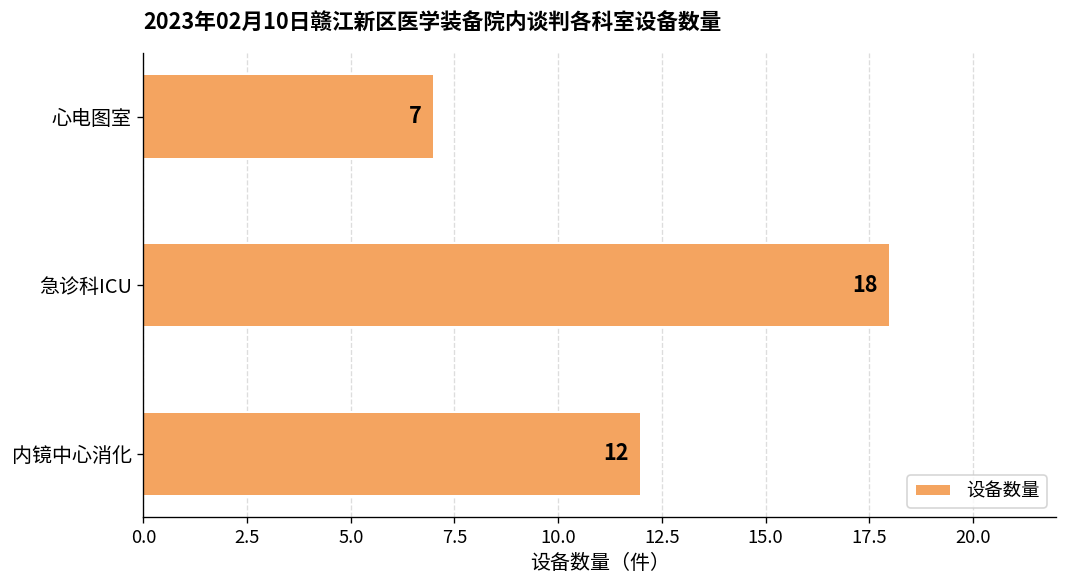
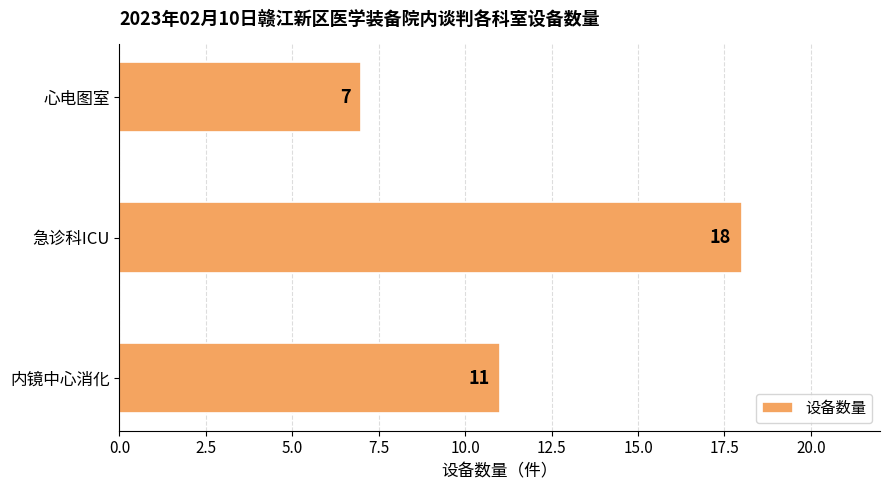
内镜中心消化: 12 -> 11
